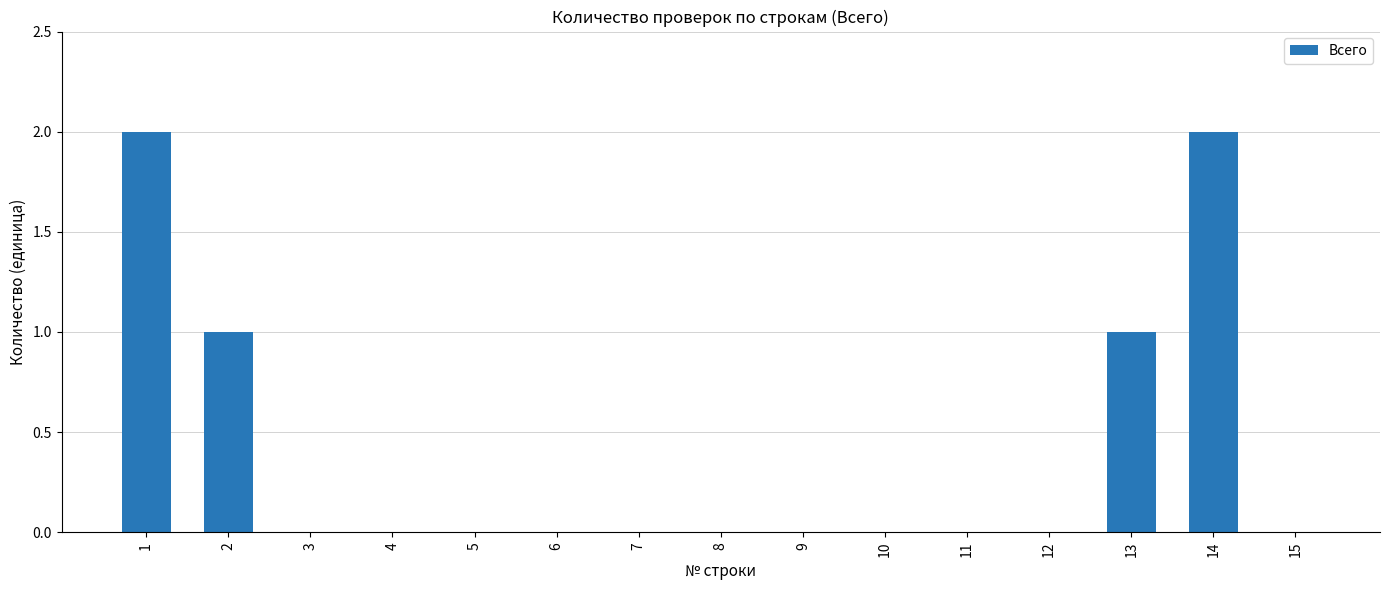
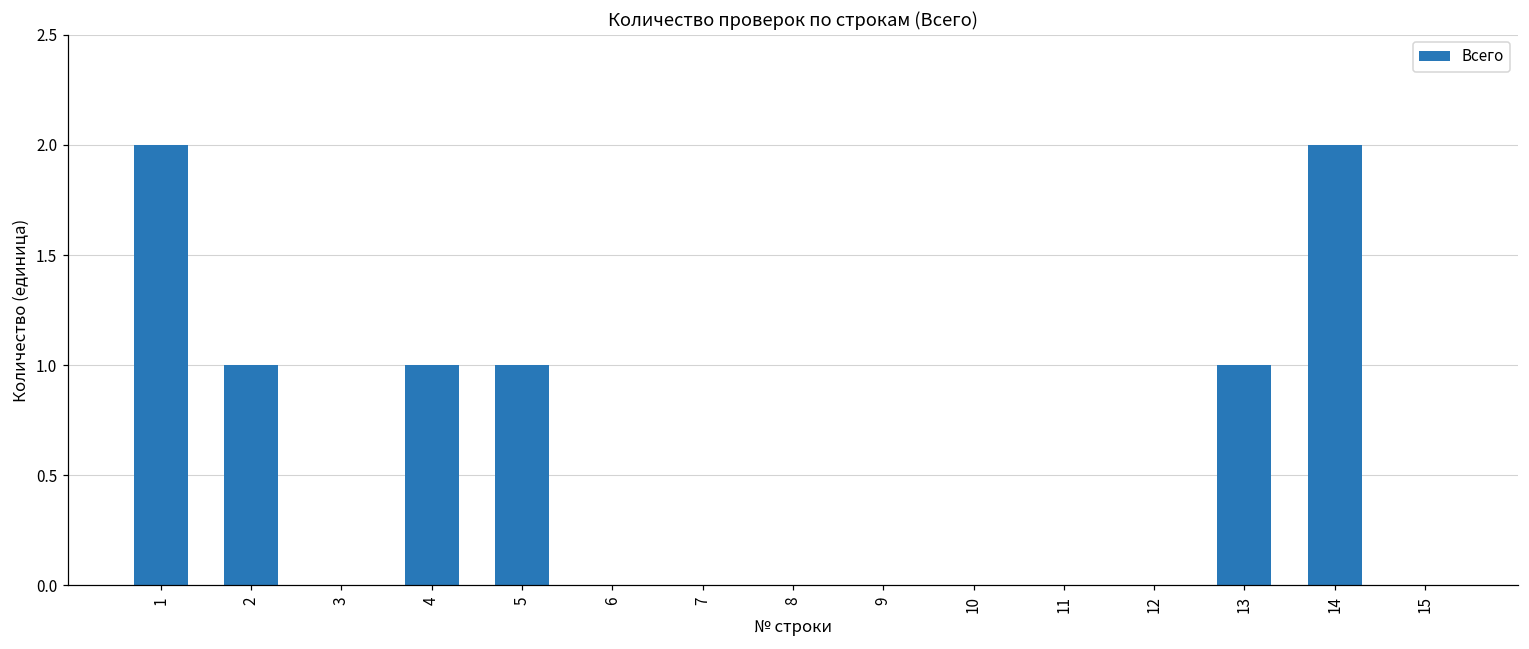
4: 0 -> 1
5: 0 -> 1
